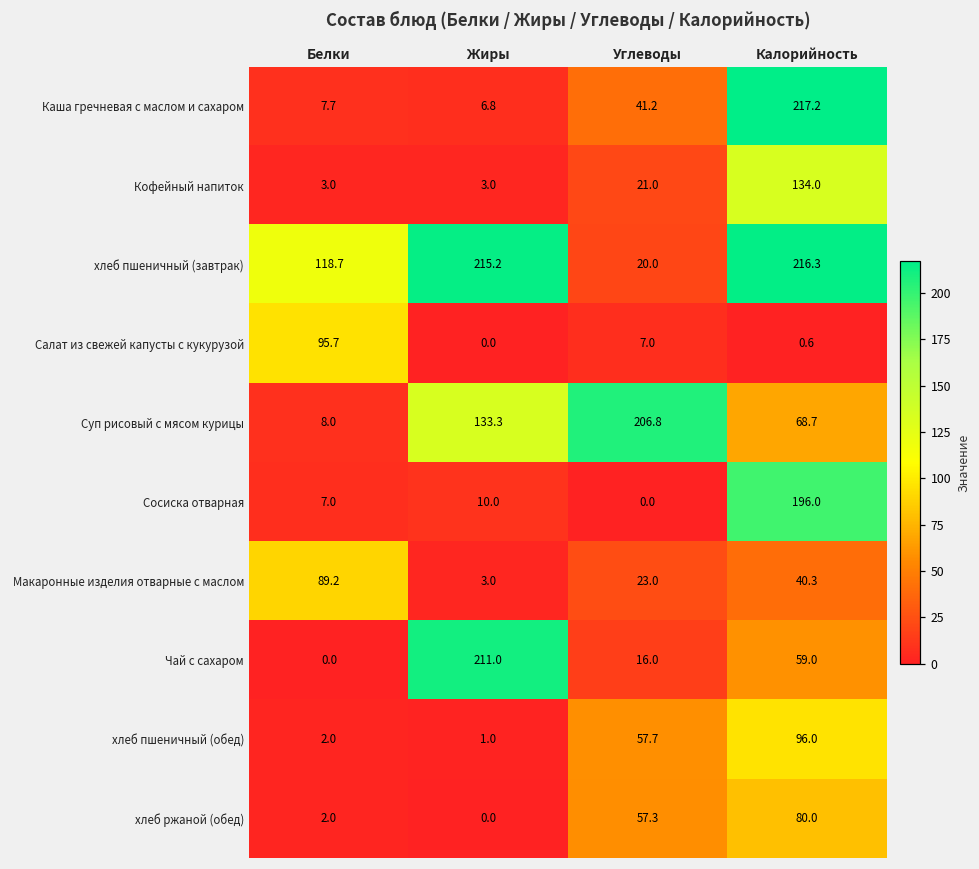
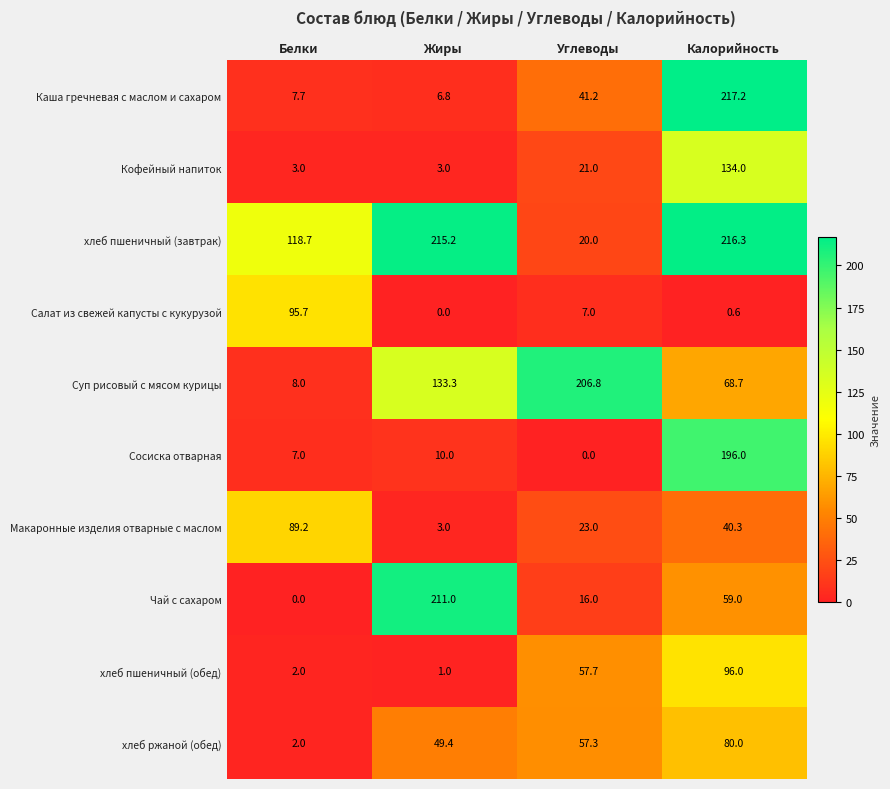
хлеб ржаной (обед), Жиры: 0.0 -> 49.4
